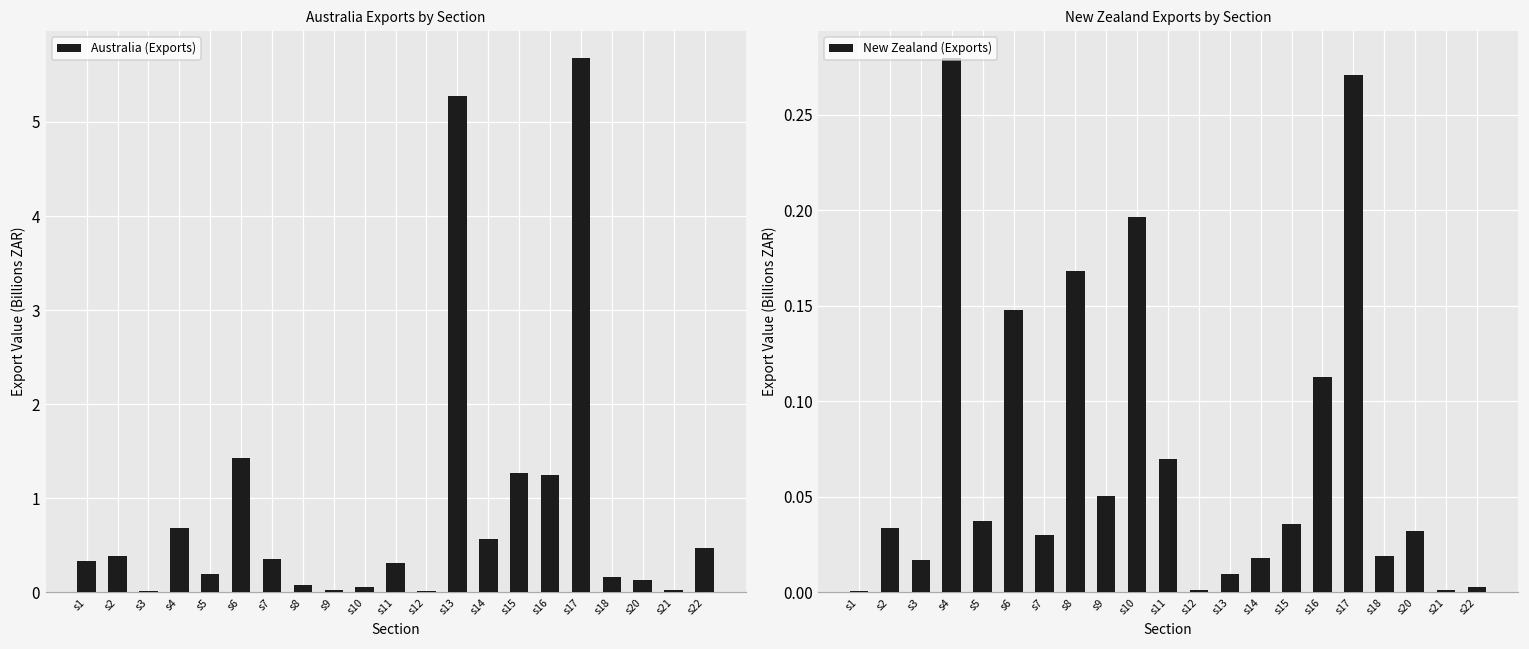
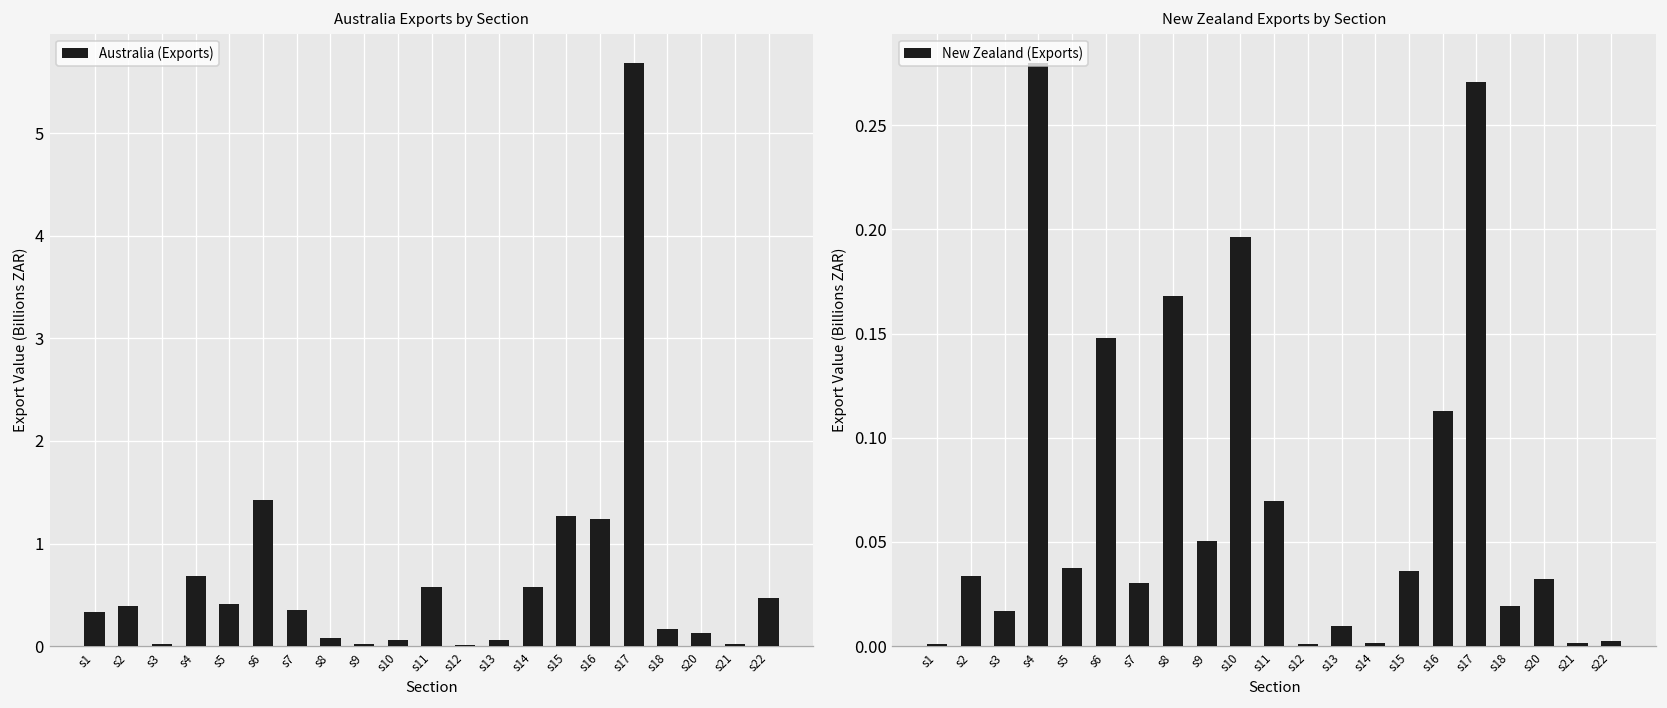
Australia Exports by Section, s5: 0.2 -> 0.4
Australia Exports by Section, s11: 0.3 -> 0.6
Australia Exports by Section, s13: 5.3 -> 0.1
New Zealand Exports by Section, s14: 0.018 -> 0.001
